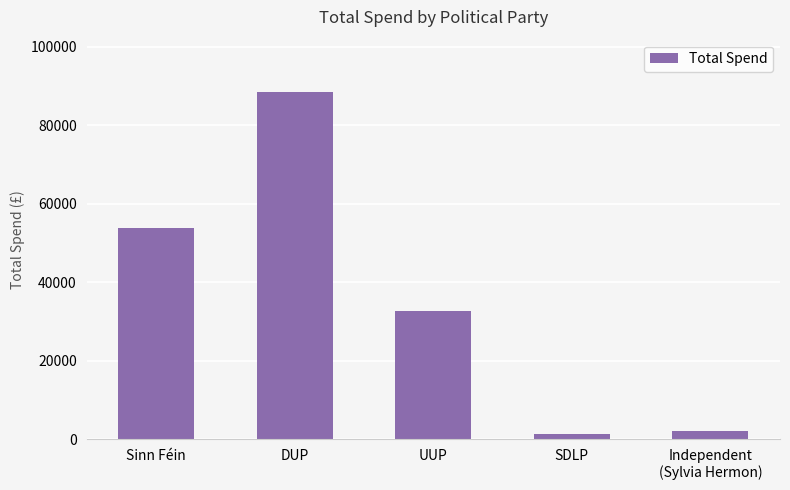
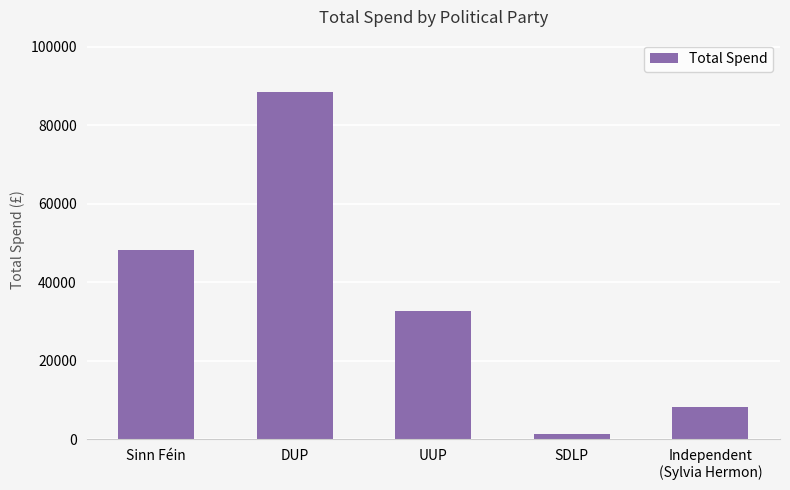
Sinn Féin: 54000 -> 48000
Independent (Sylvia Hermon): 2000 -> 8000
